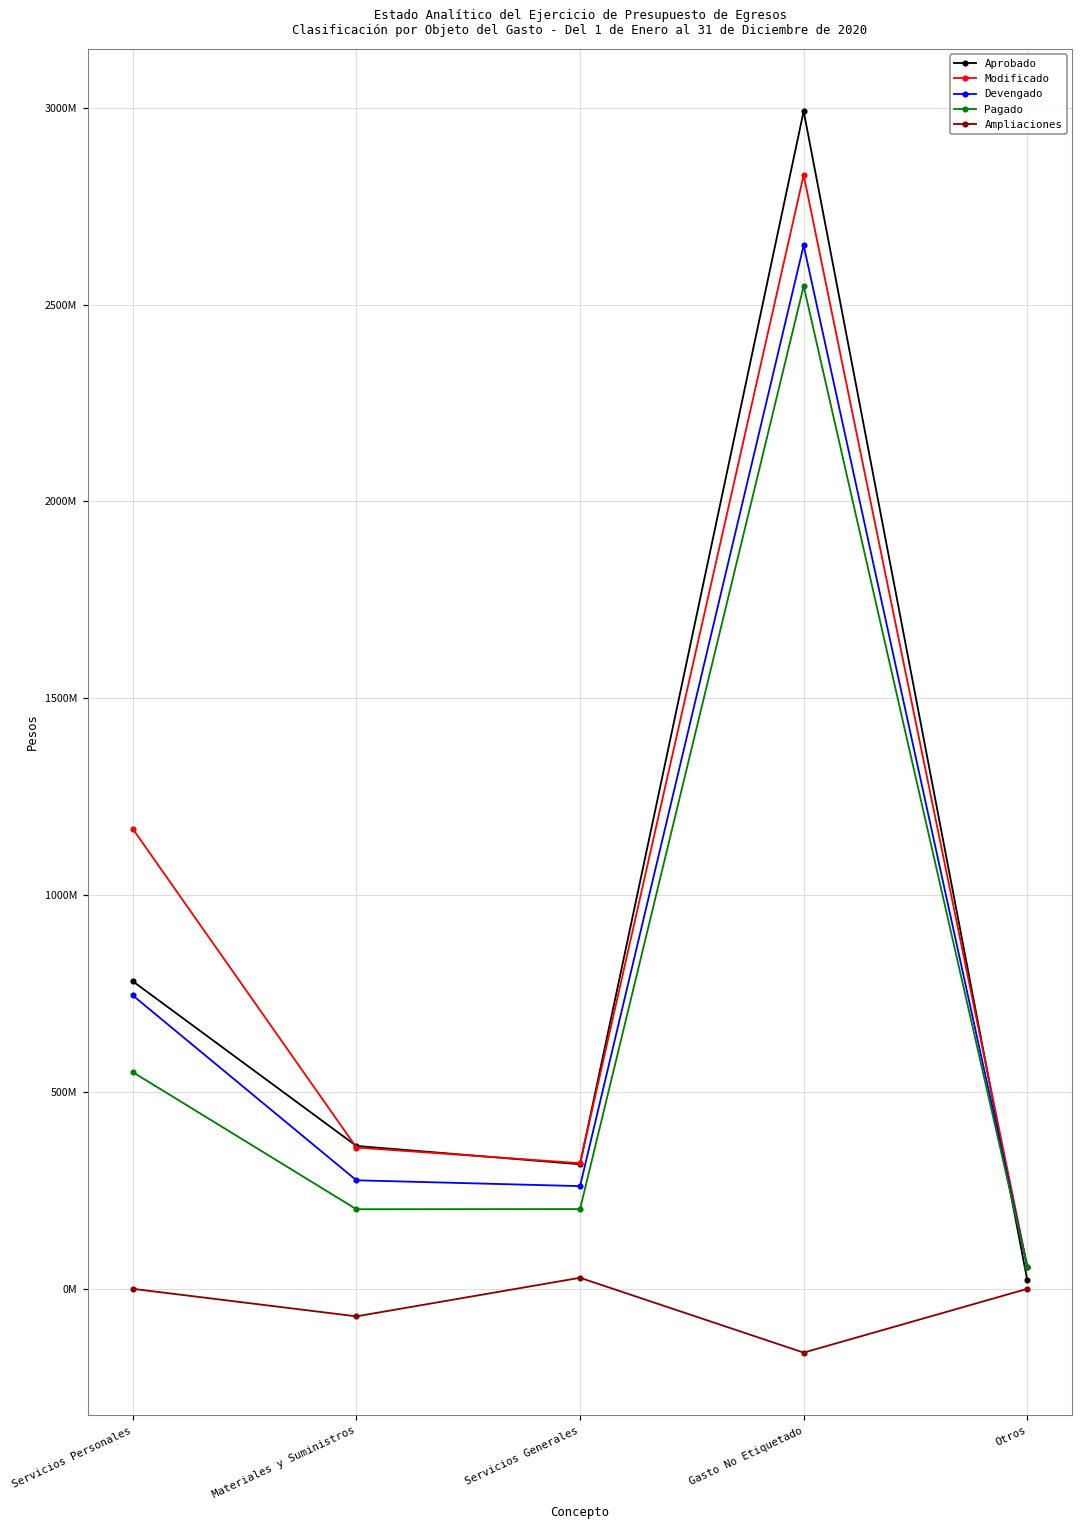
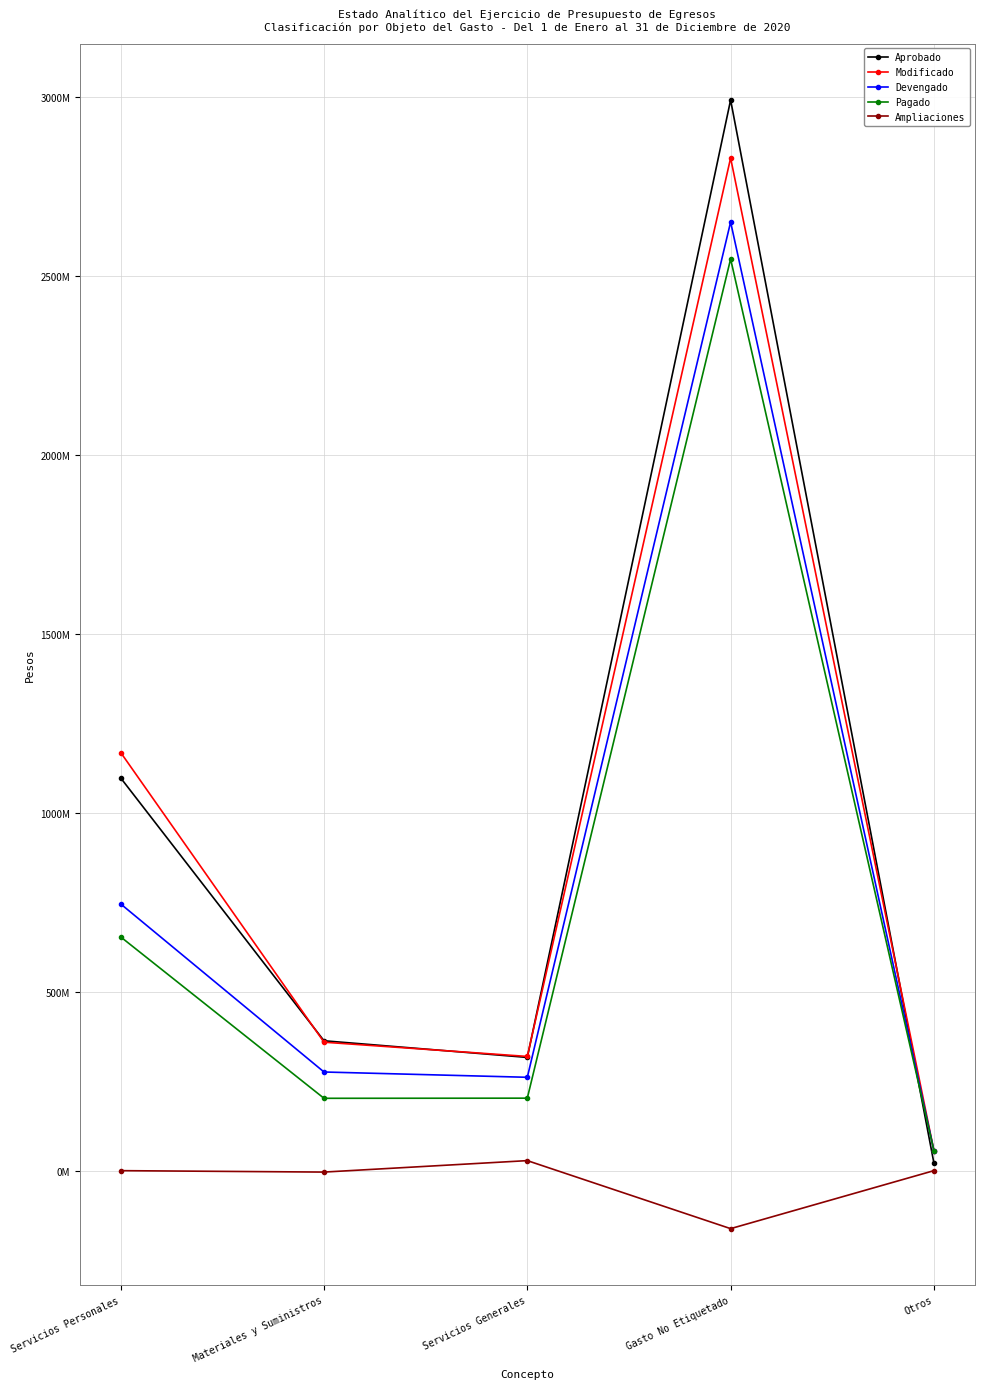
Aprobado, Servicios Personales: 780000000 -> 1100000000
Pagado, Servicios Personales: 550000000 -> 650000000
Ampliaciones, Materiales y Suministros: -70000000 -> 0
